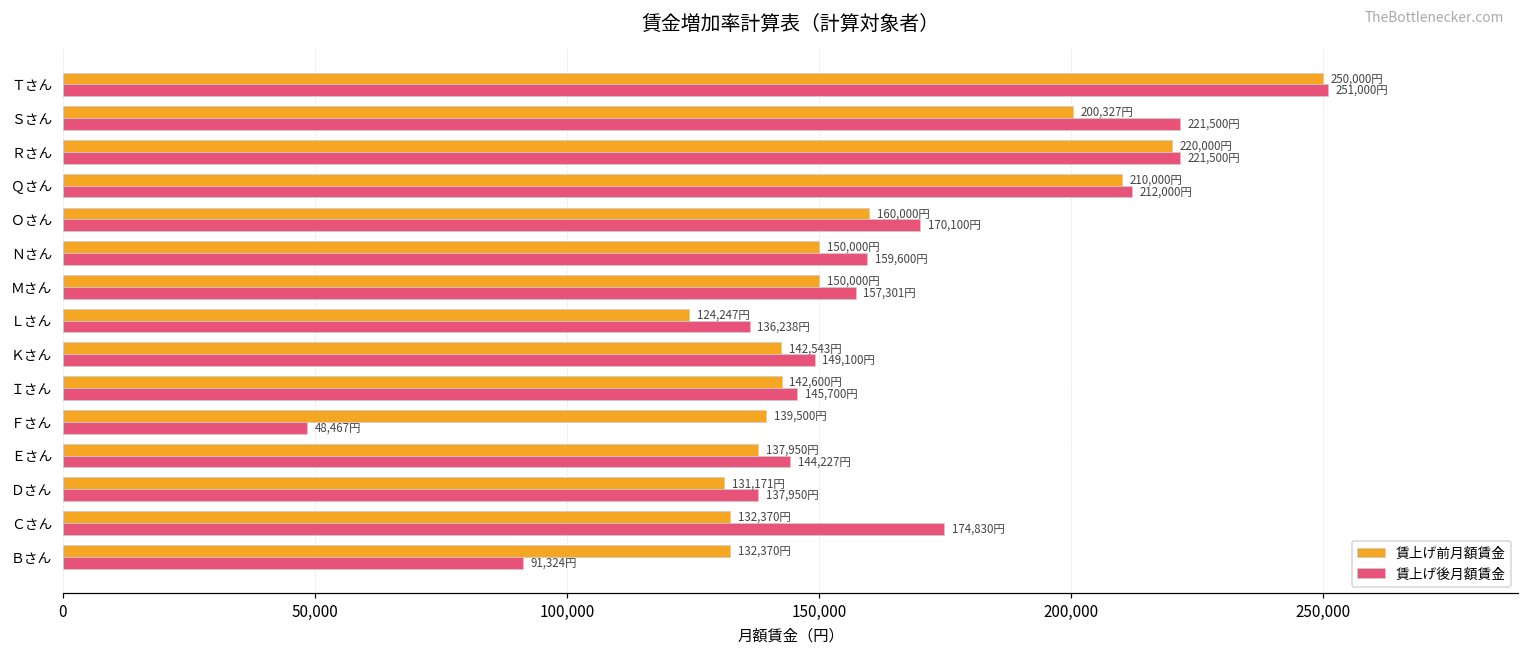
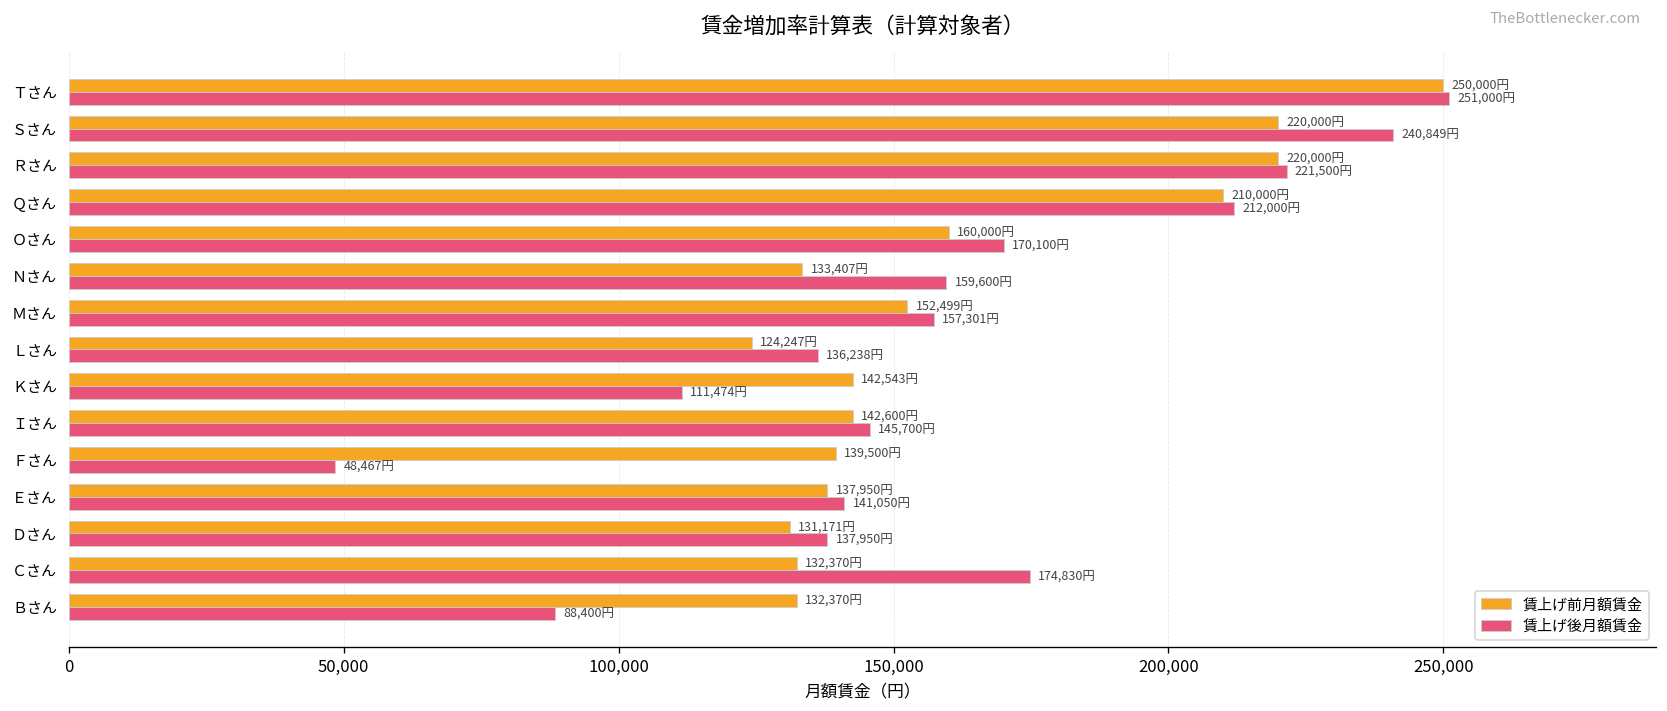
賃上げ前月額賃金, Ｓさん: 200,327円 -> 220,000円
賃上げ後月額賃金, Ｓさん: 221,500円 -> 240,849円
賃上げ前月額賃金, Ｎさん: 150,000円 -> 133,407円
賃上げ前月額賃金, Ｍさん: 150,000円 -> 152,499円
賃上げ後月額賃金, Ｋさん: 149,100円 -> 111,474円
賃上げ後月額賃金, Ｅさん: 144,227円 -> 141,050円
賃上げ後月額賃金, Ｂさん: 91,324円 -> 88,400円
